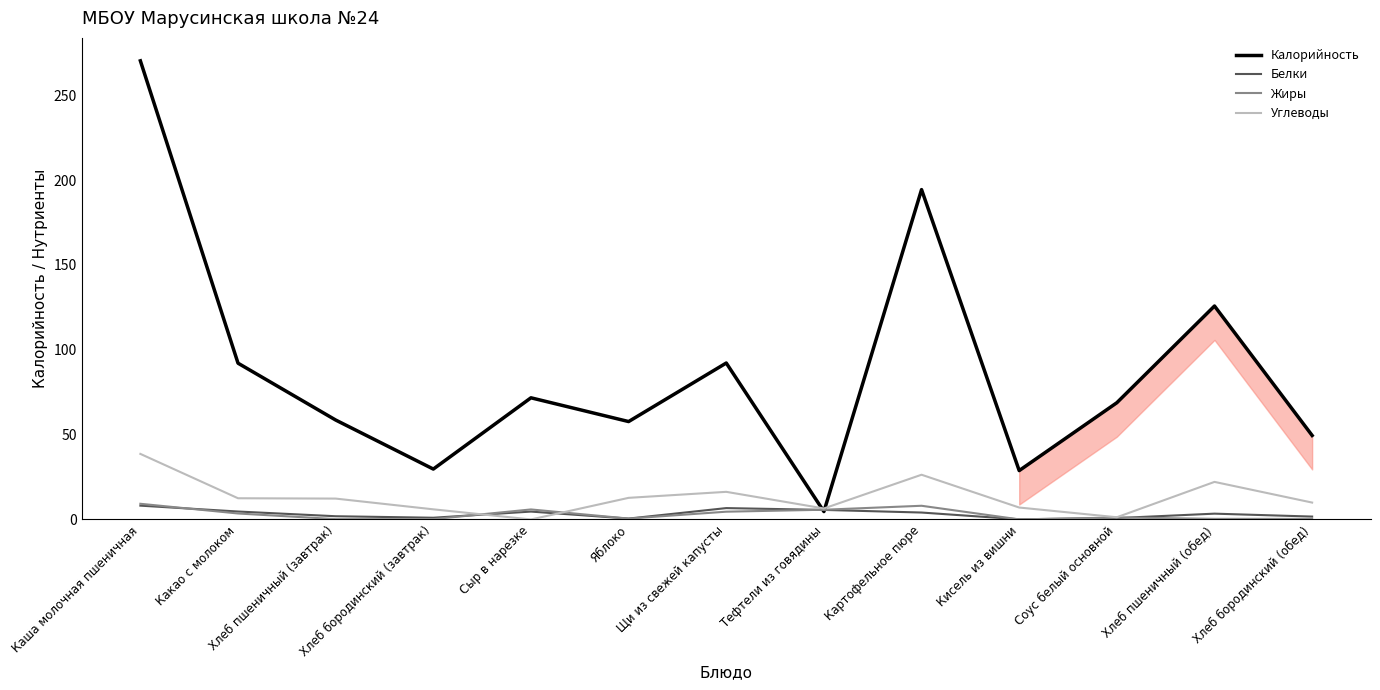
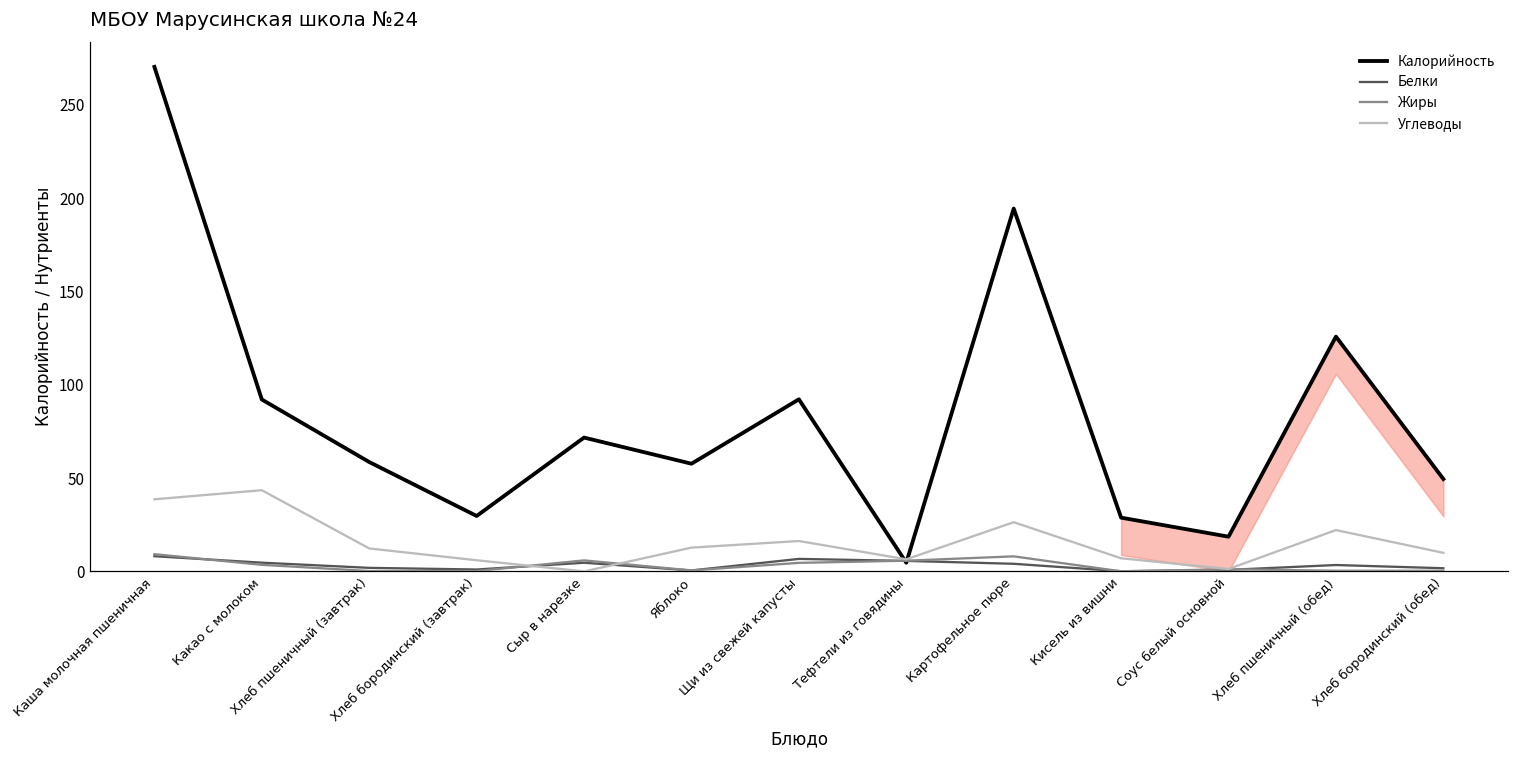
Углеводы, Какао с молоком: 13 -> 44
Калорийность, Соус белый основной: 69 -> 19
